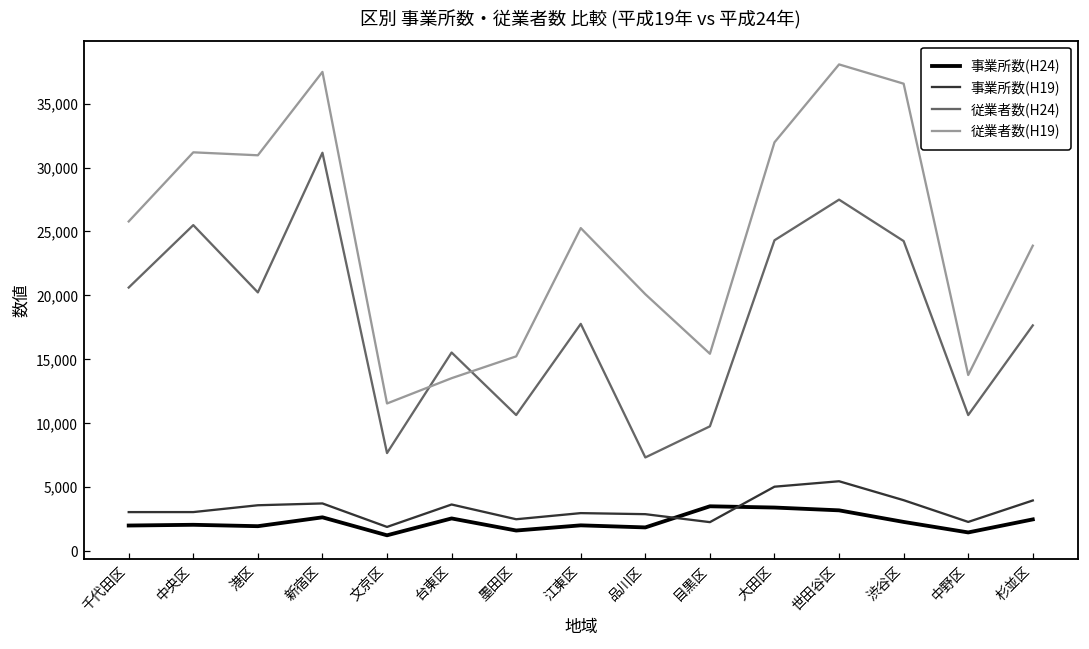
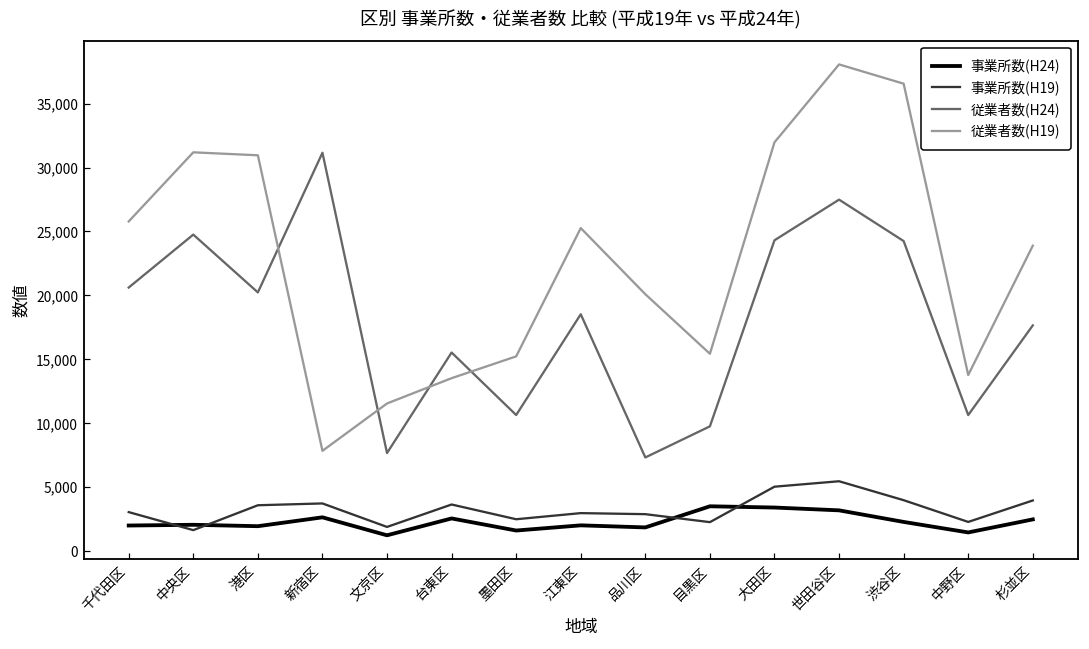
事業所数(H19), 中央区: 3,100 -> 1,600
従業者数(H24), 中央区: 25,500 -> 24,800
従業者数(H19), 新宿区: 37,500 -> 7,800
従業者数(H24), 江東区: 17,800 -> 18,500
